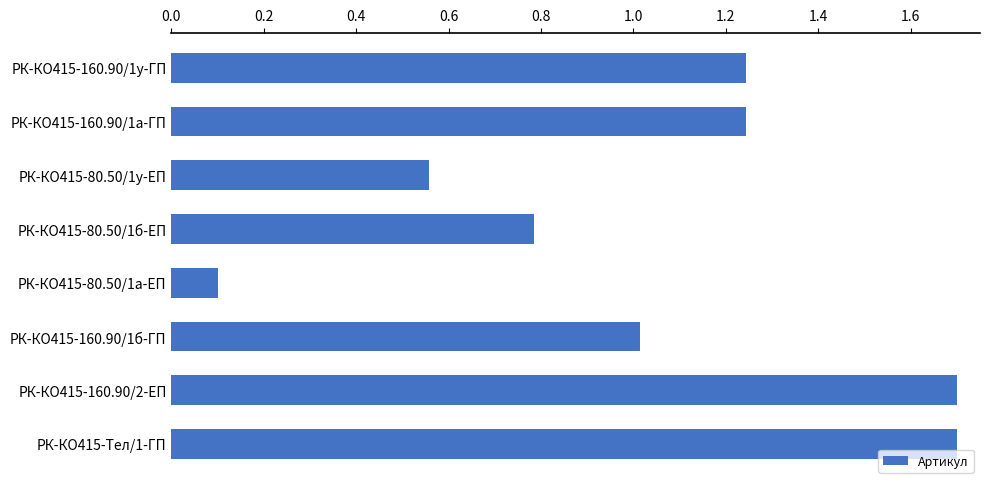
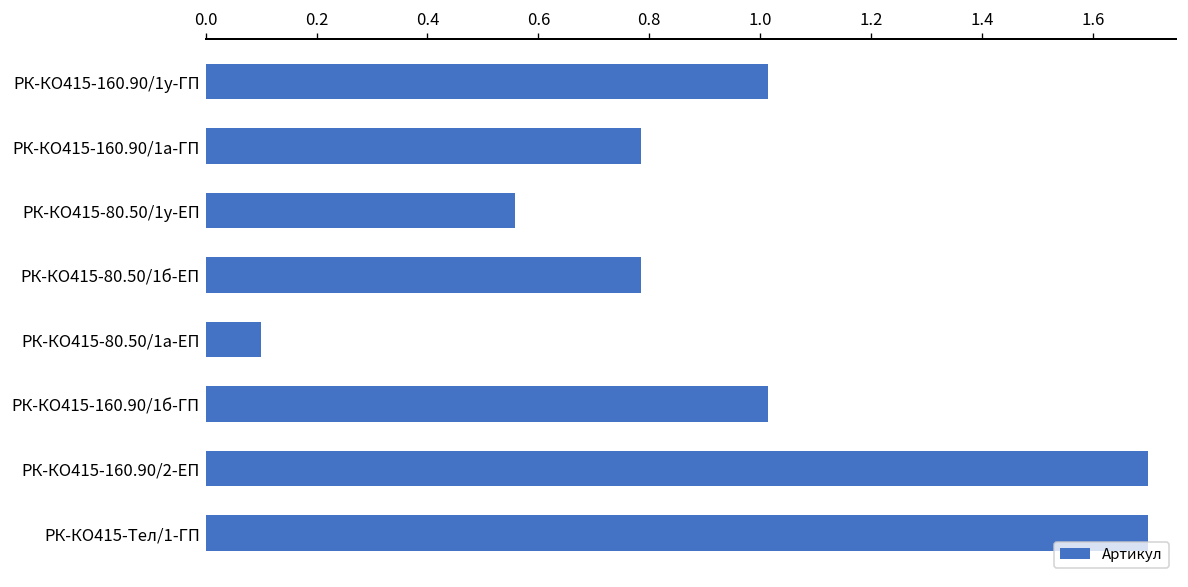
РК-КО415-160.90/1у-ГП: 1.24 -> 1.01
РК-КО415-160.90/1а-ГП: 1.24 -> 0.79
